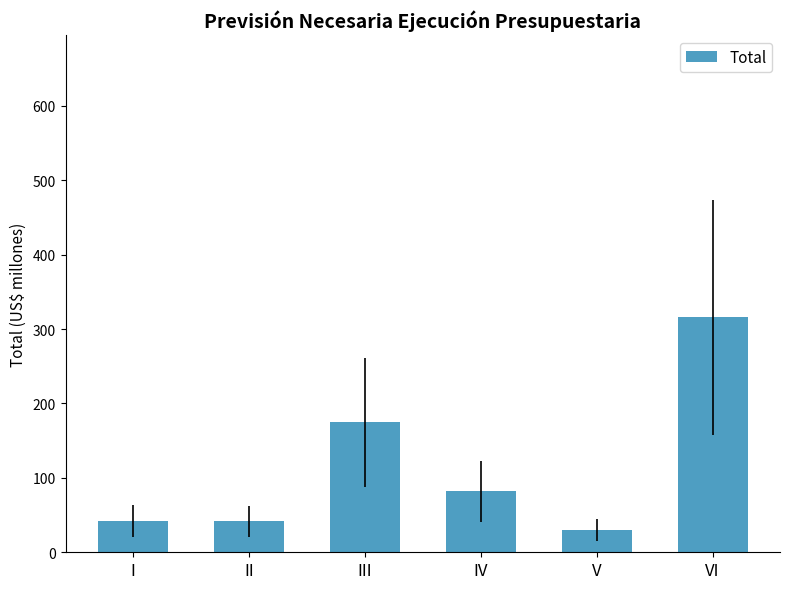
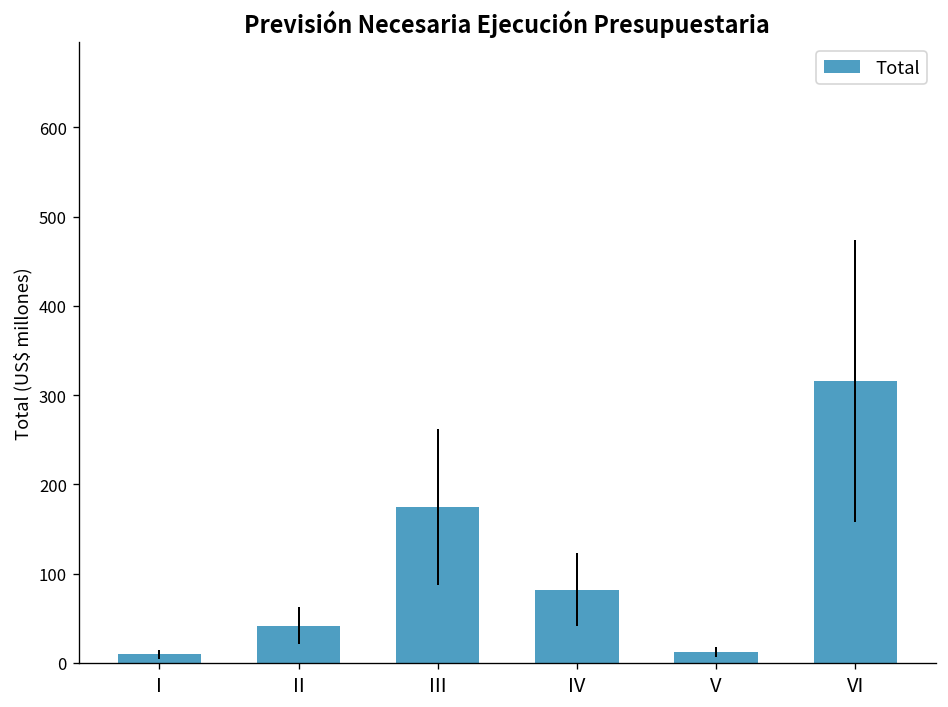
I: 40 -> 10
V: 30 -> 10
